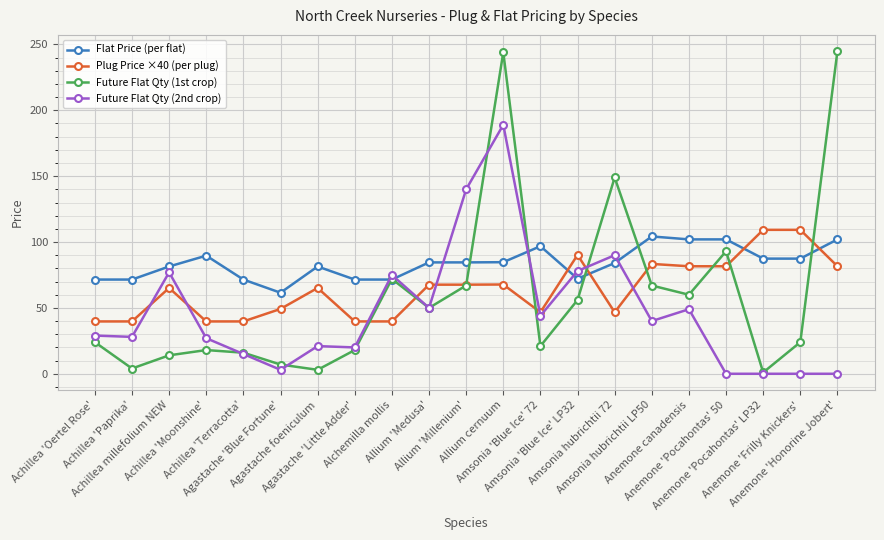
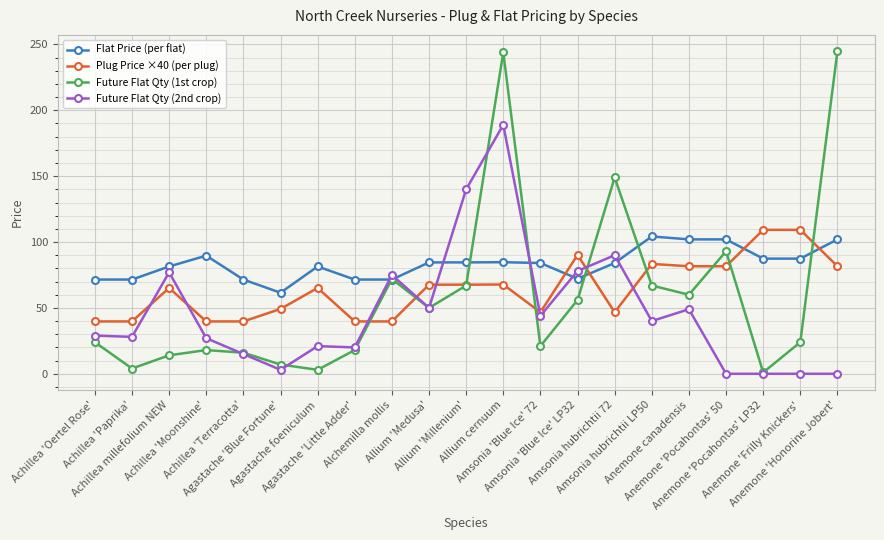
Flat Price (per flat), Amsonia 'Blue Ice' 72: 97 -> 84
